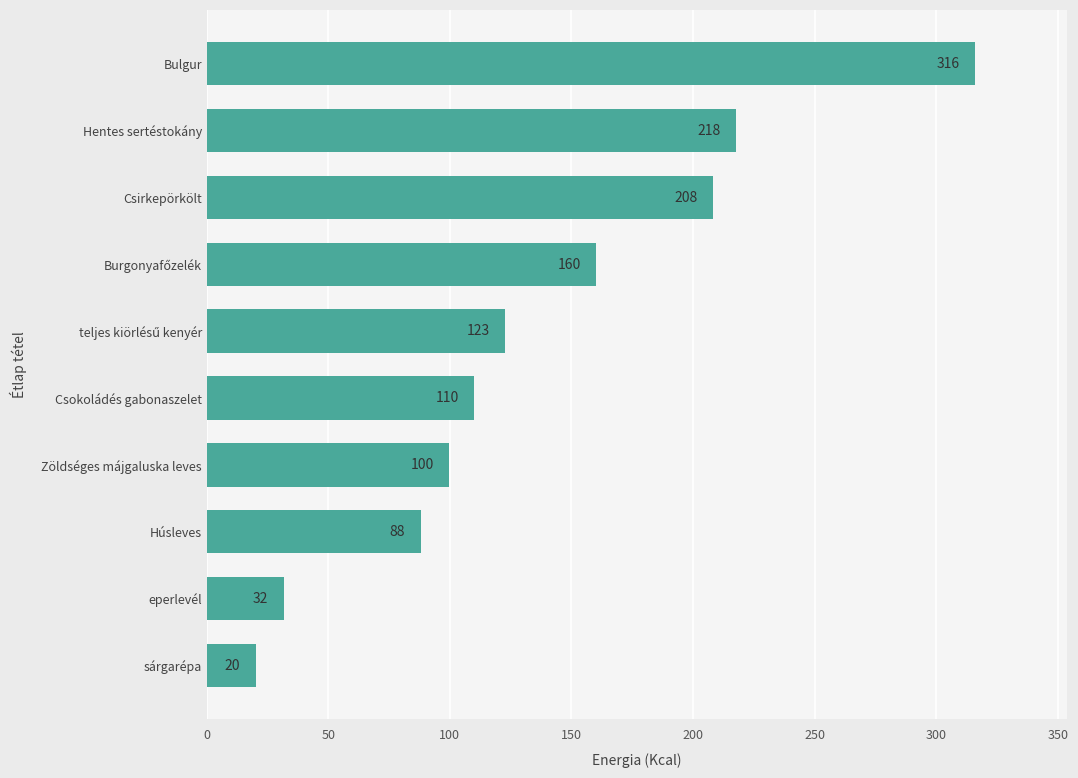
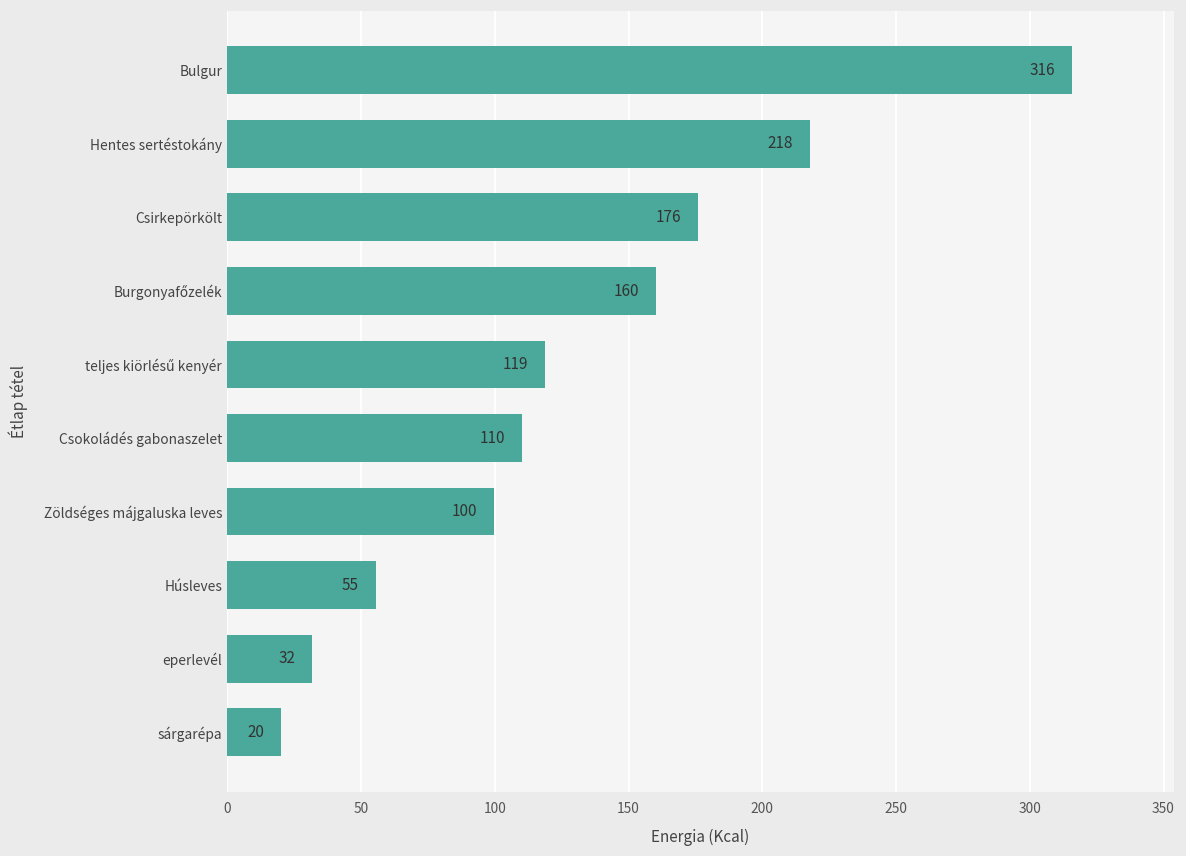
Csirkepörkölt: 208 -> 176
teljes kiörlésű kenyér: 123 -> 119
Húsleves: 88 -> 55
